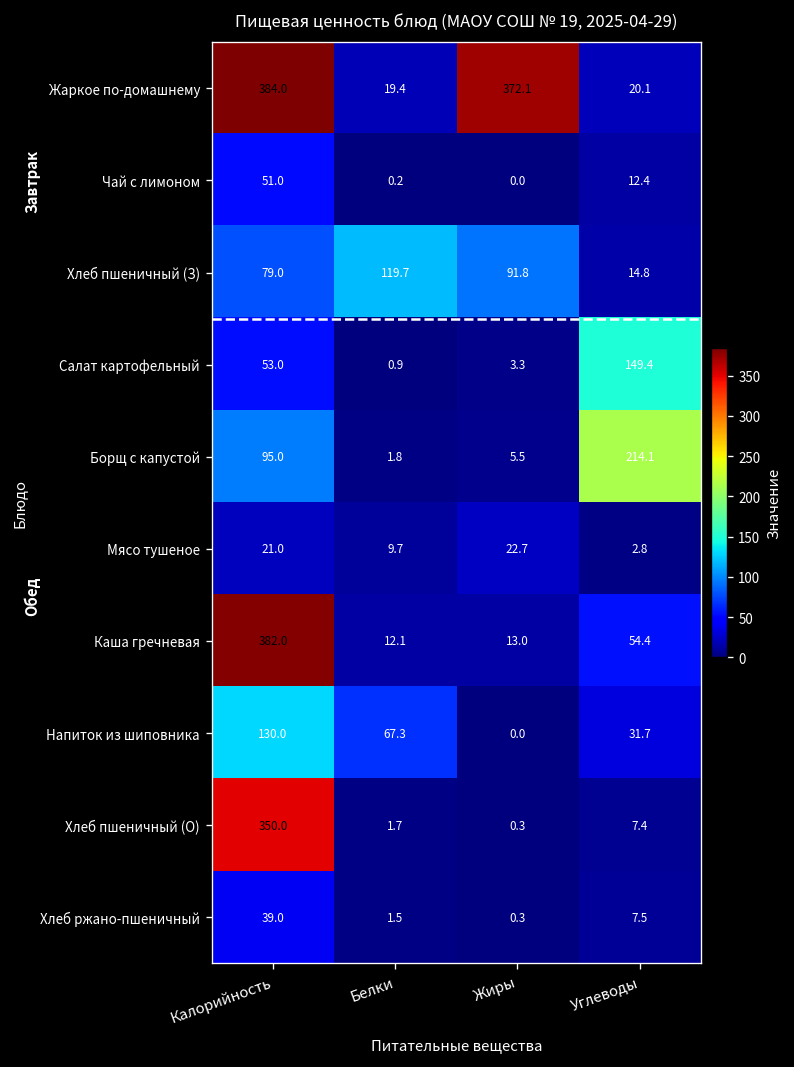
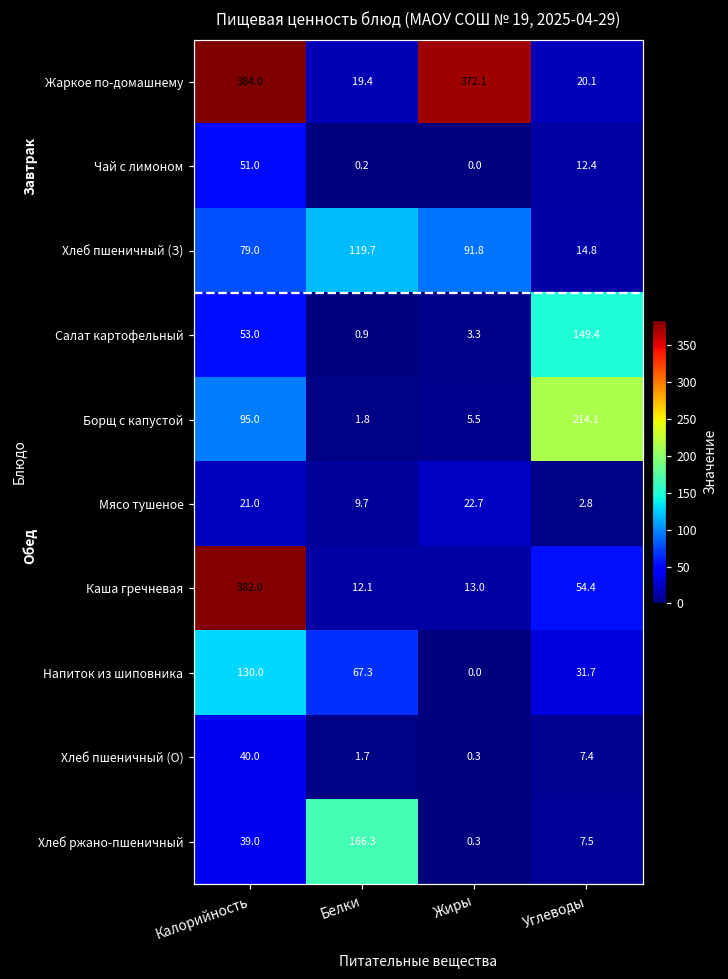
Хлеб пшеничный (О), Калорийность: 350.0 -> 40.0
Хлеб ржано-пшеничный, Белки: 1.5 -> 166.3
